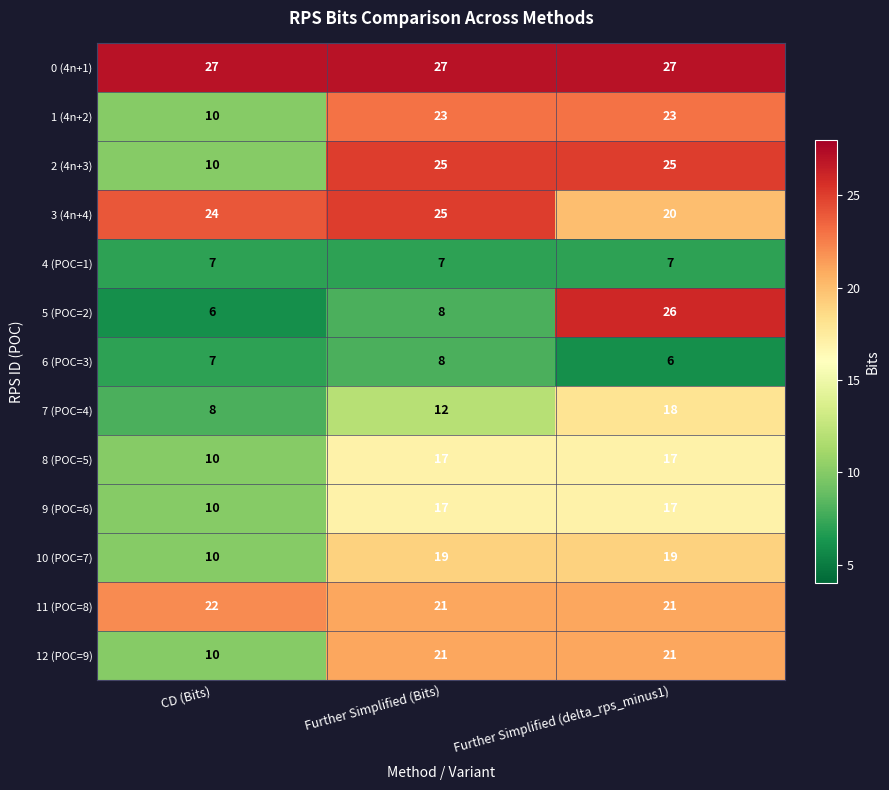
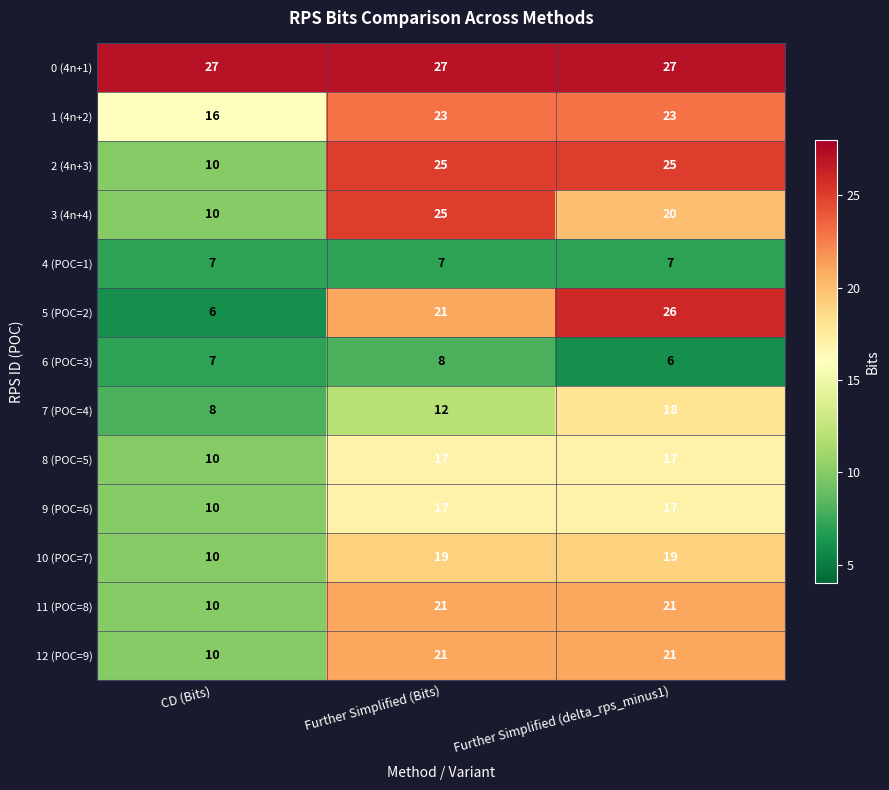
1 (4n+2), CD (Bits): 10 -> 16
3 (4n+4), CD (Bits): 24 -> 10
5 (POC=2), Further Simplified (Bits): 8 -> 21
11 (POC=8), CD (Bits): 22 -> 10
